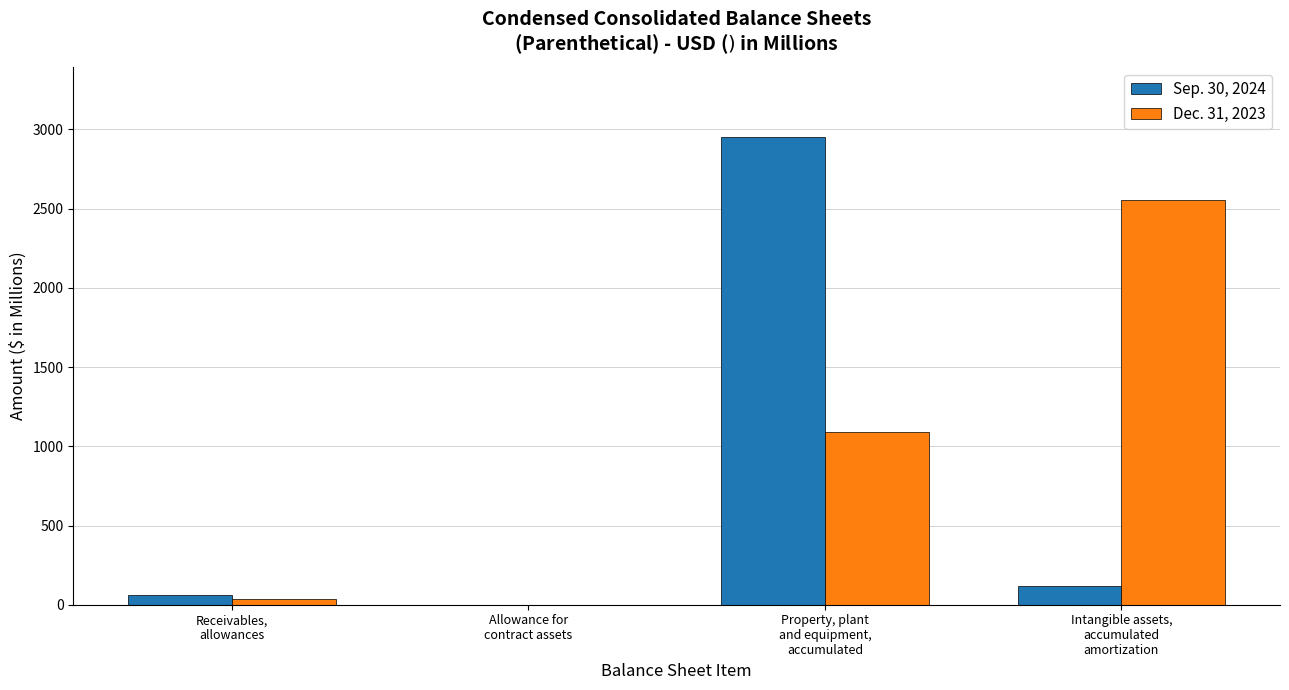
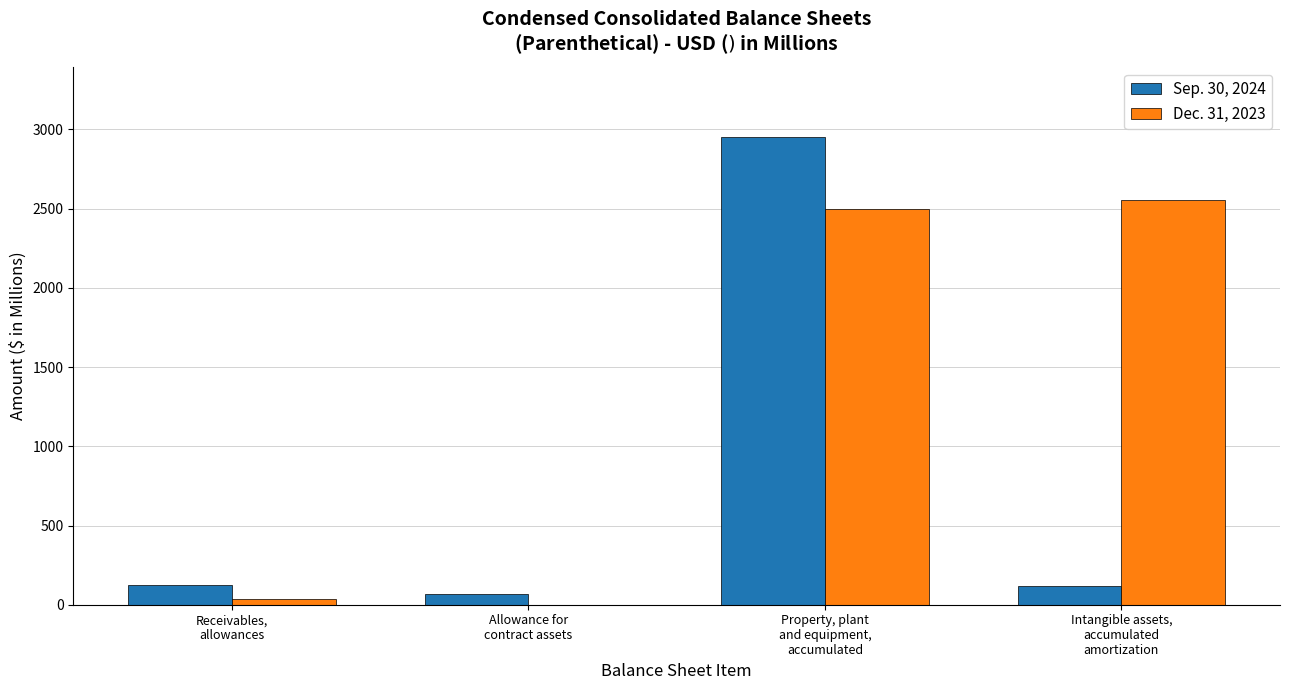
Sep. 30, 2024, Receivables, allowances: 60 -> 130
Sep. 30, 2024, Allowance for contract assets: 0 -> 70
Dec. 31, 2023, Property, plant and equipment, accumulated: 1090 -> 2500
